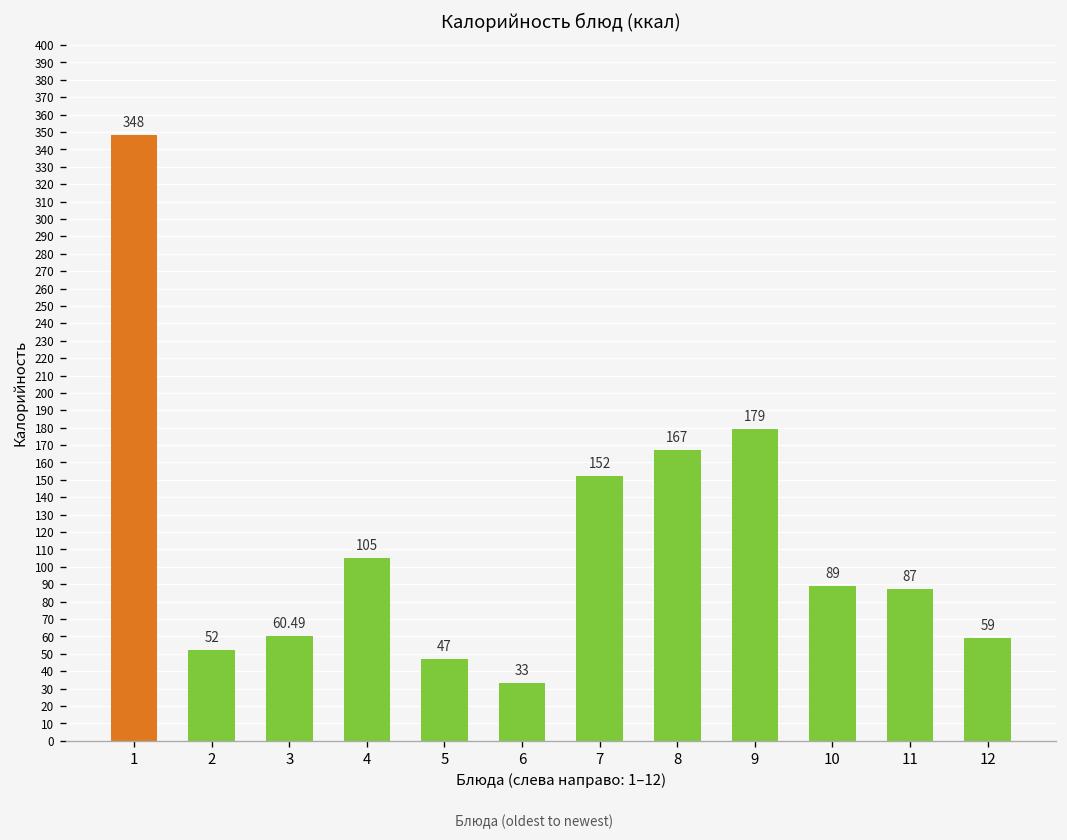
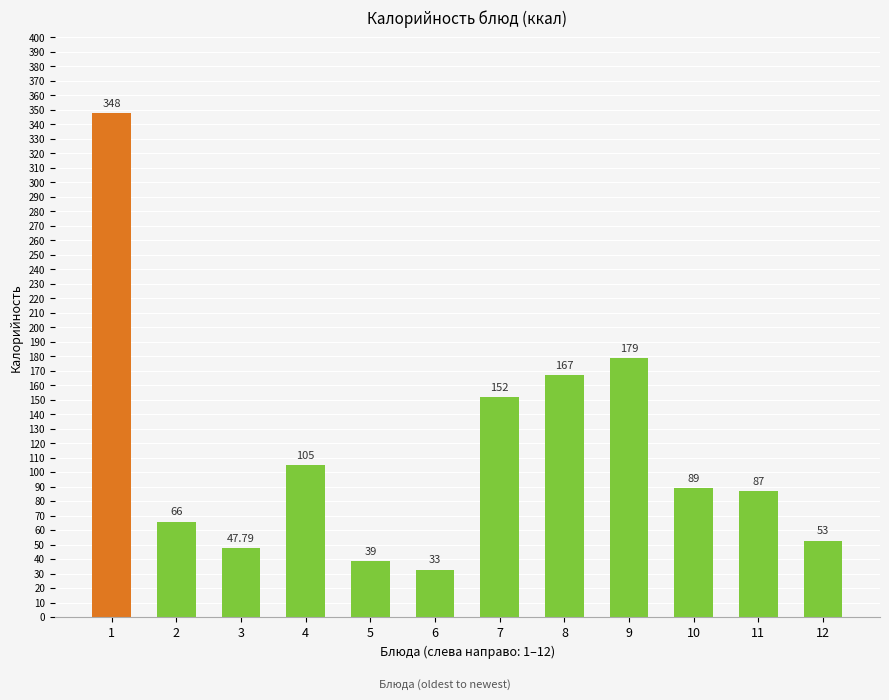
2: 52 -> 66
3: 60.49 -> 47.79
5: 47 -> 39
12: 59 -> 53
